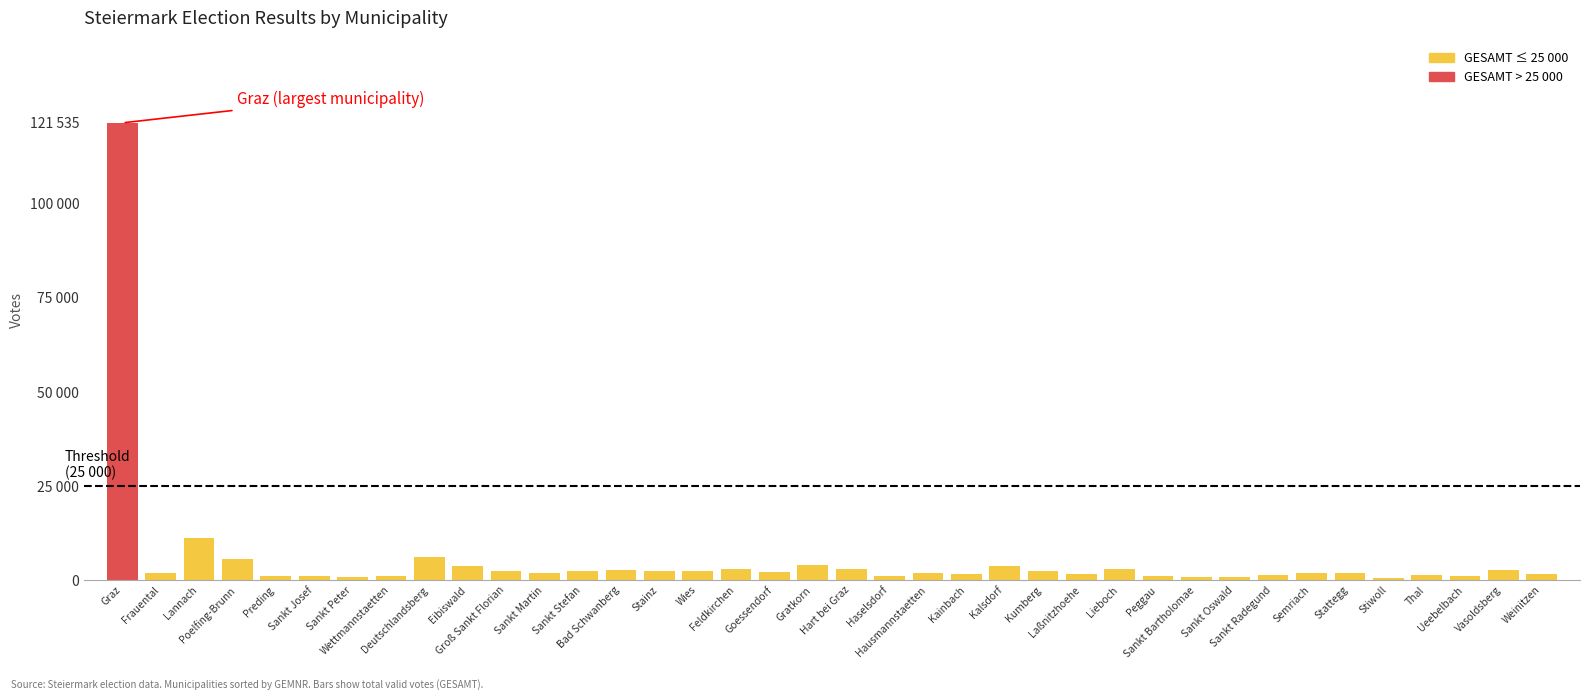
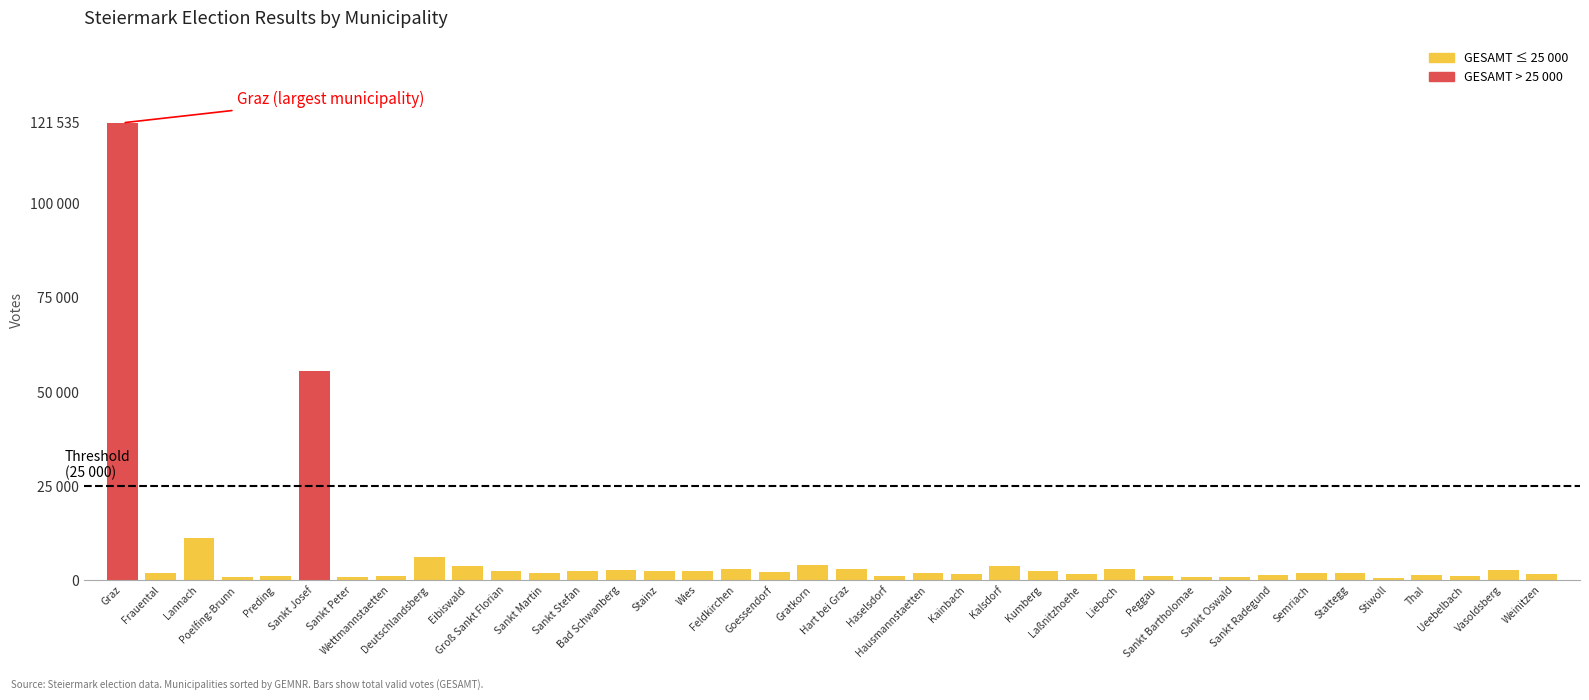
Poelfing-Brunn: 6000 -> 1000
Sankt Josef: 1000 -> 56000
